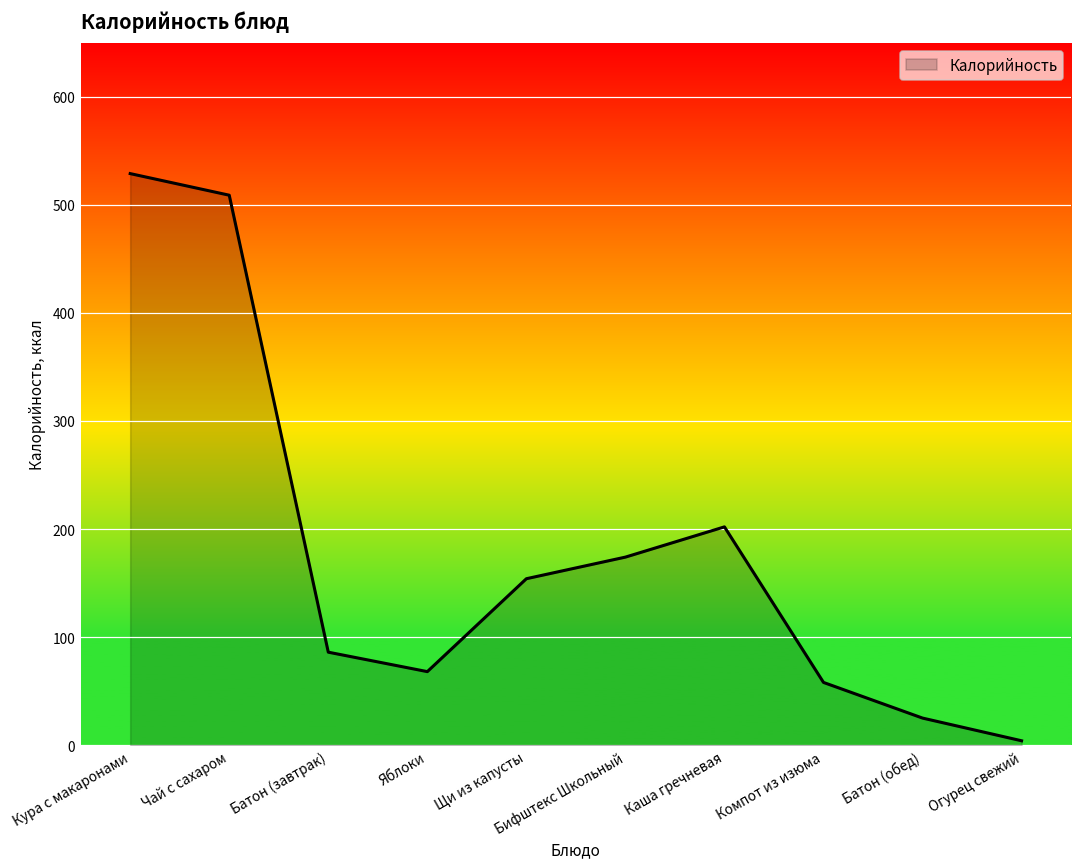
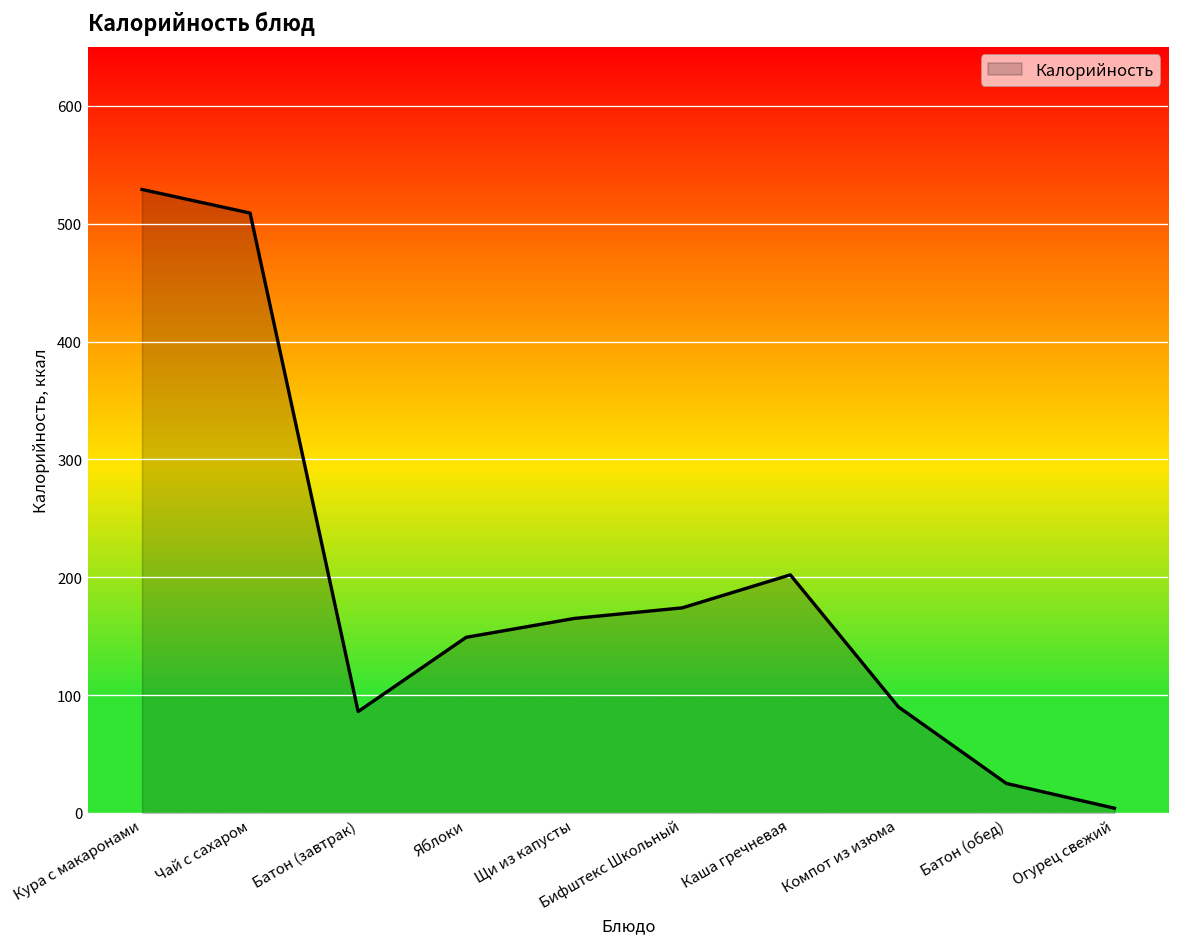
Яблоки: 70 -> 150
Щи из капусты: 150 -> 170
Компот из изюма: 60 -> 90
